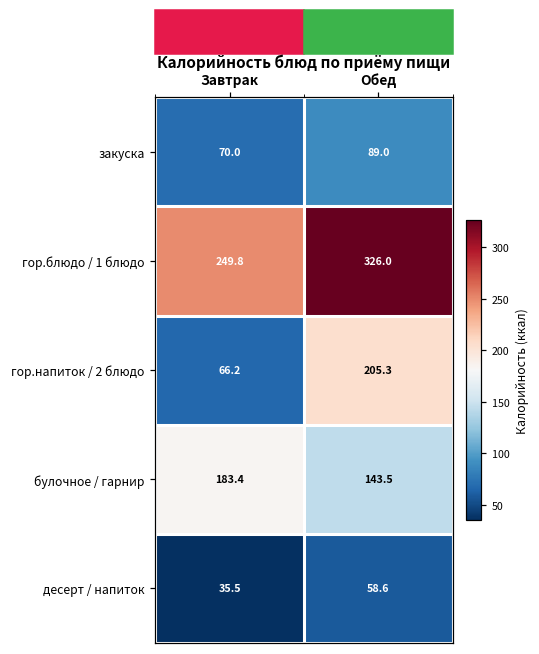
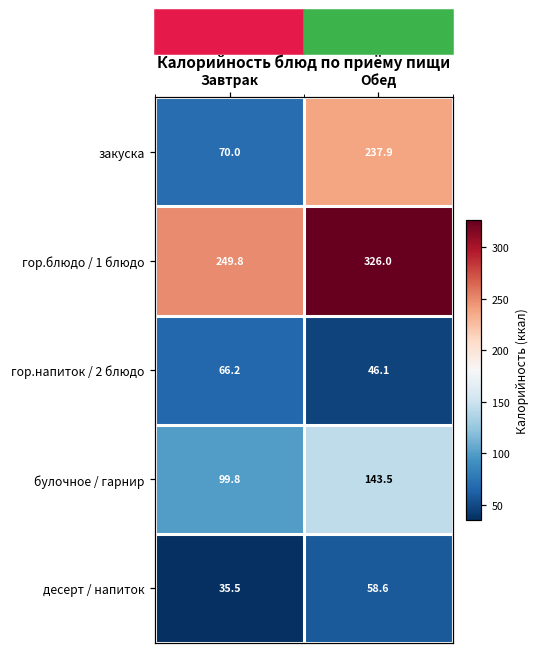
закуска, Обед: 89.0 -> 237.9
гор.напиток / 2 блюдо, Обед: 205.3 -> 46.1
булочное / гарнир, Завтрак: 183.4 -> 99.8
